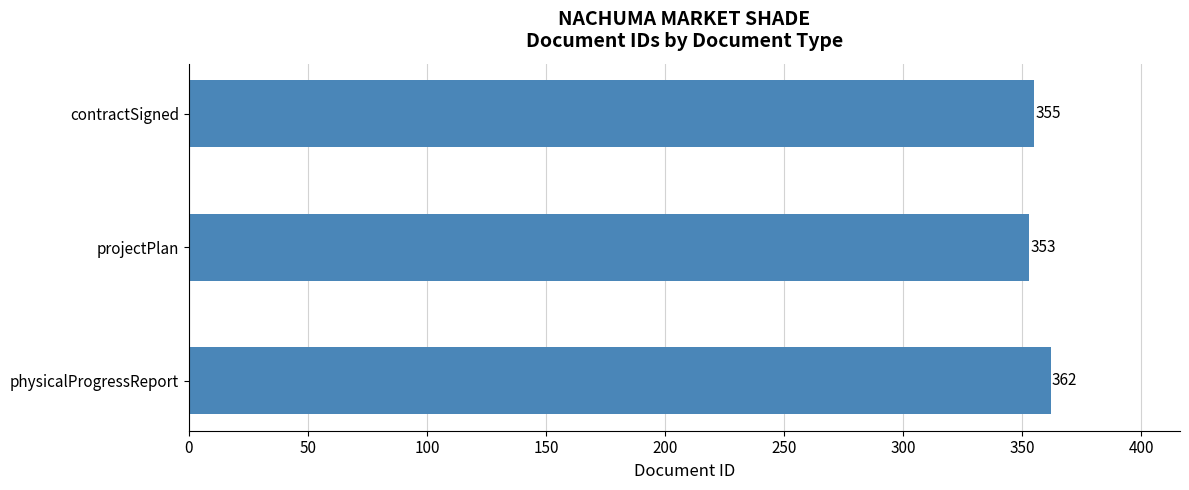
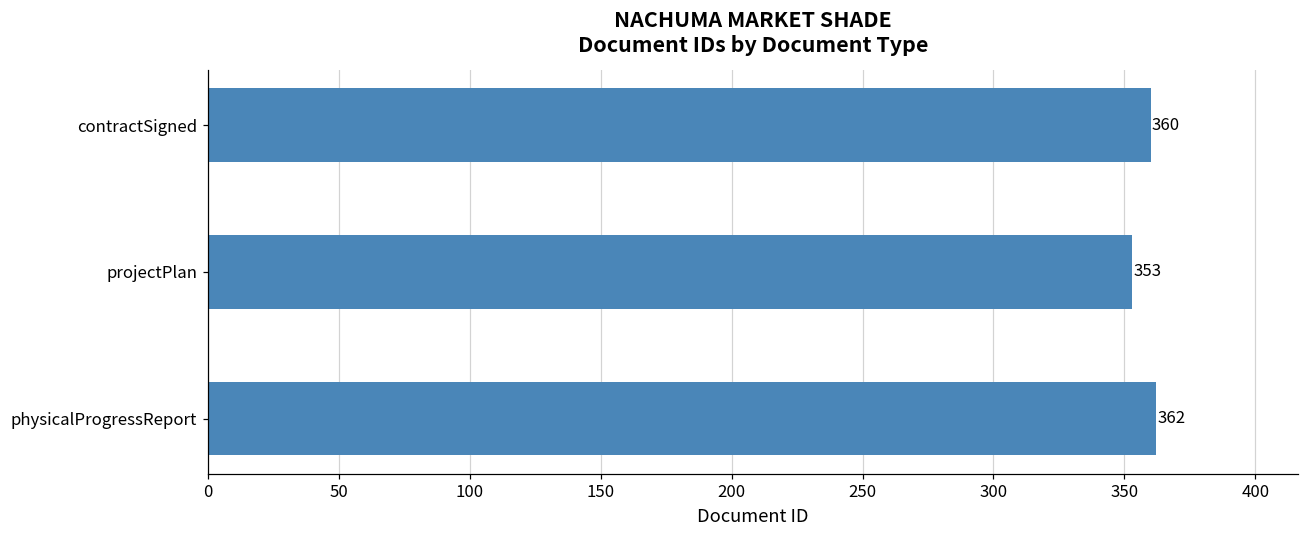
contractSigned: 355 -> 360
